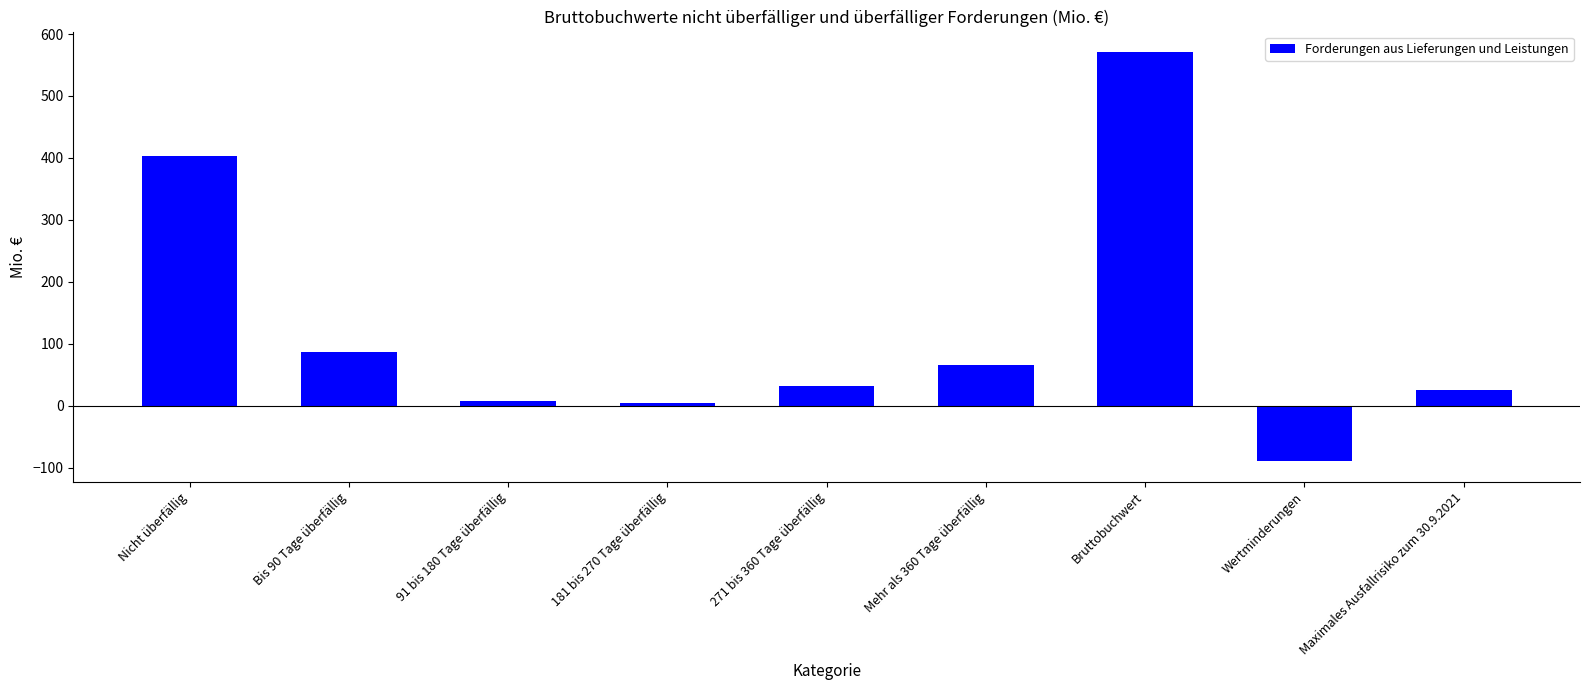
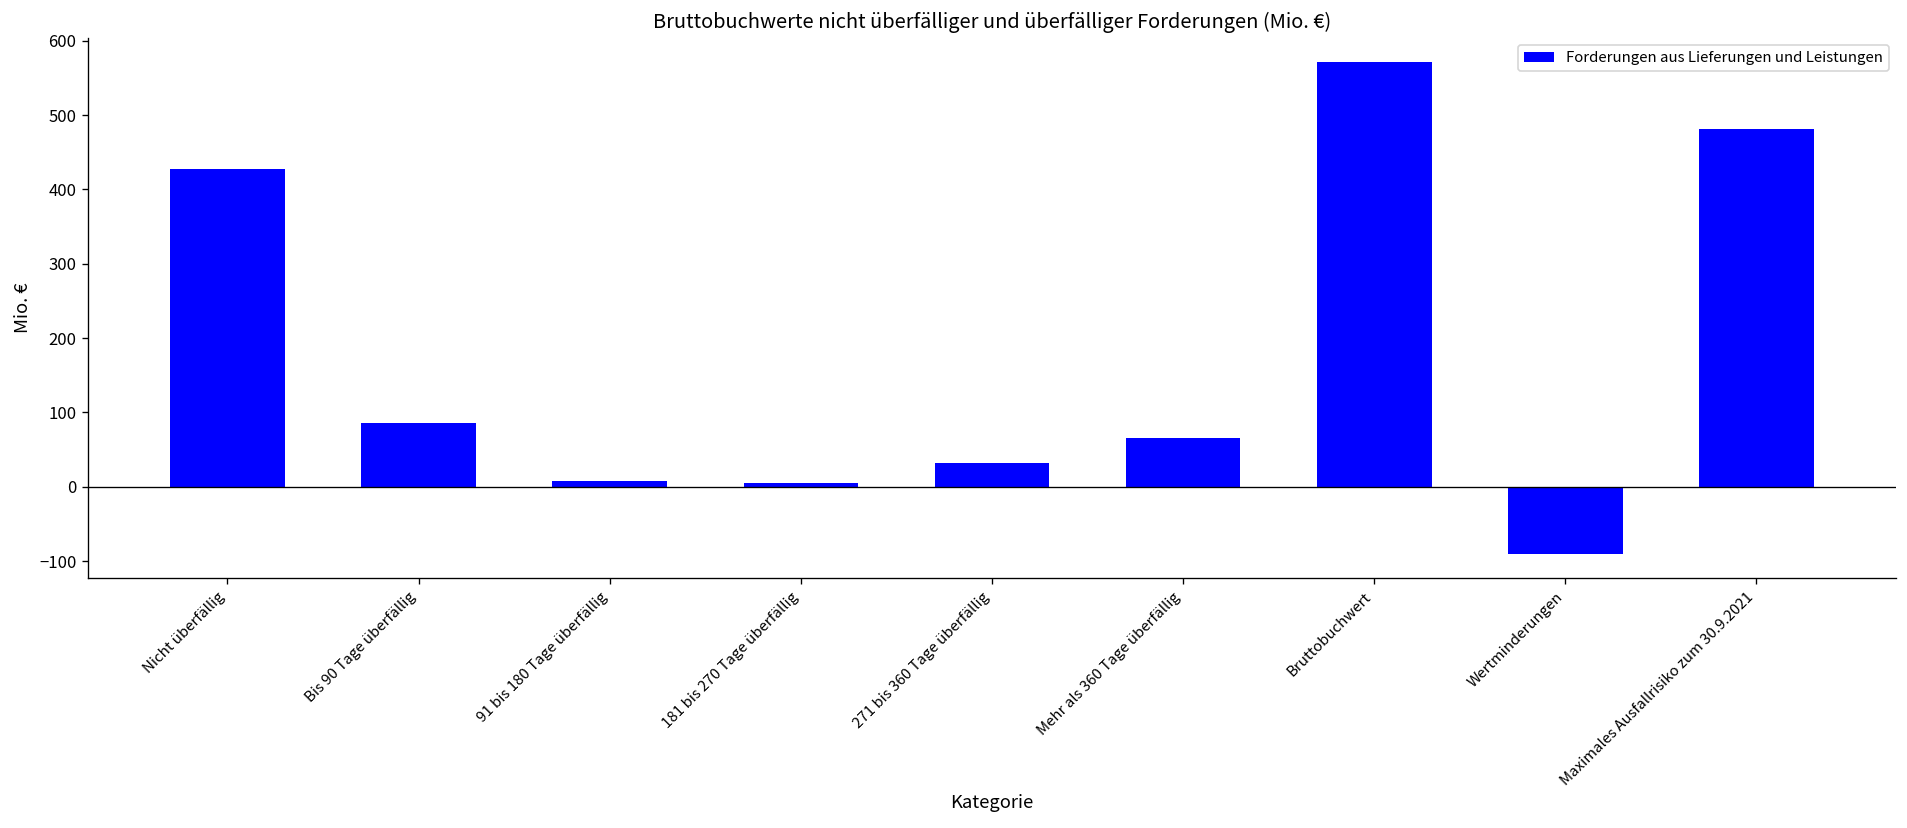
Nicht überfällig: 400 -> 430
Maximales Ausfallrisiko zum 30.9.2021: 30 -> 480
